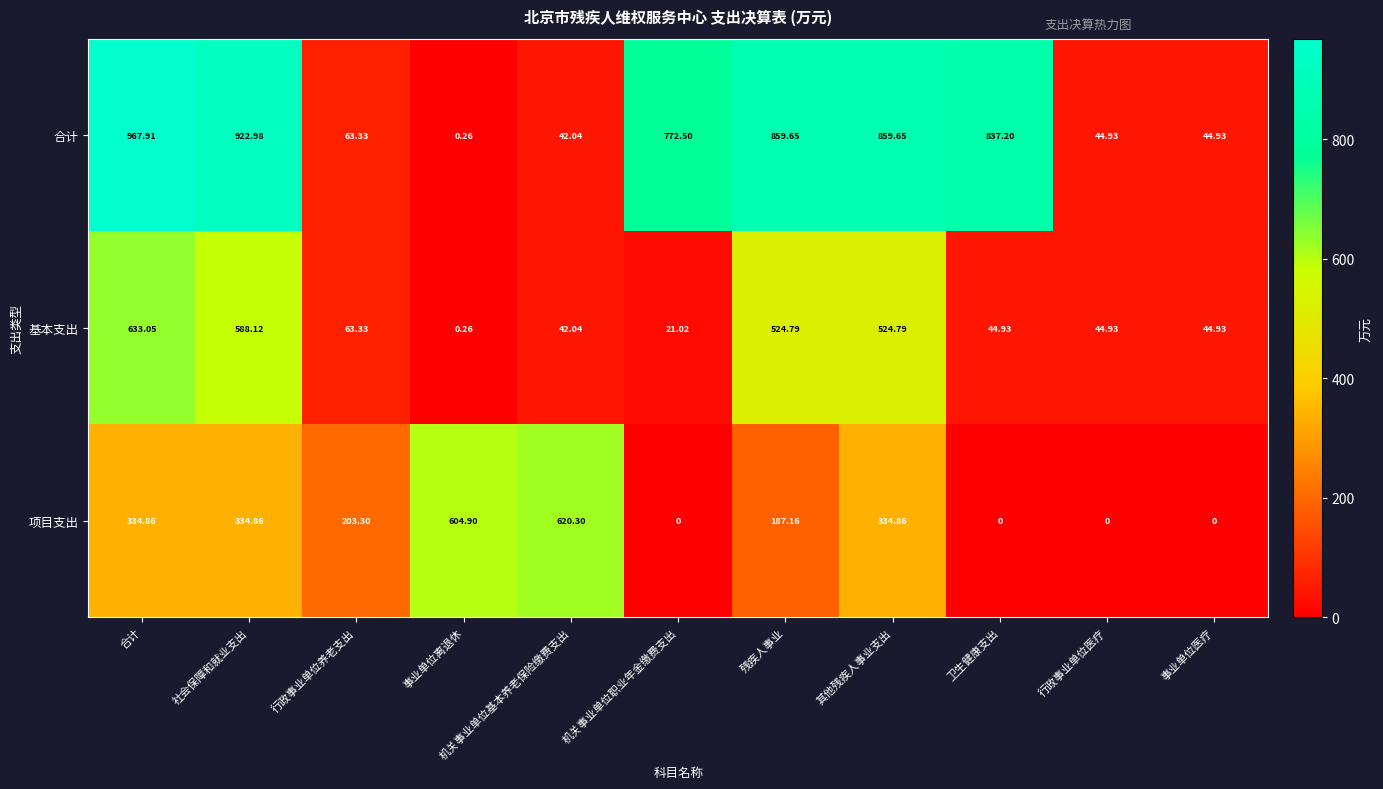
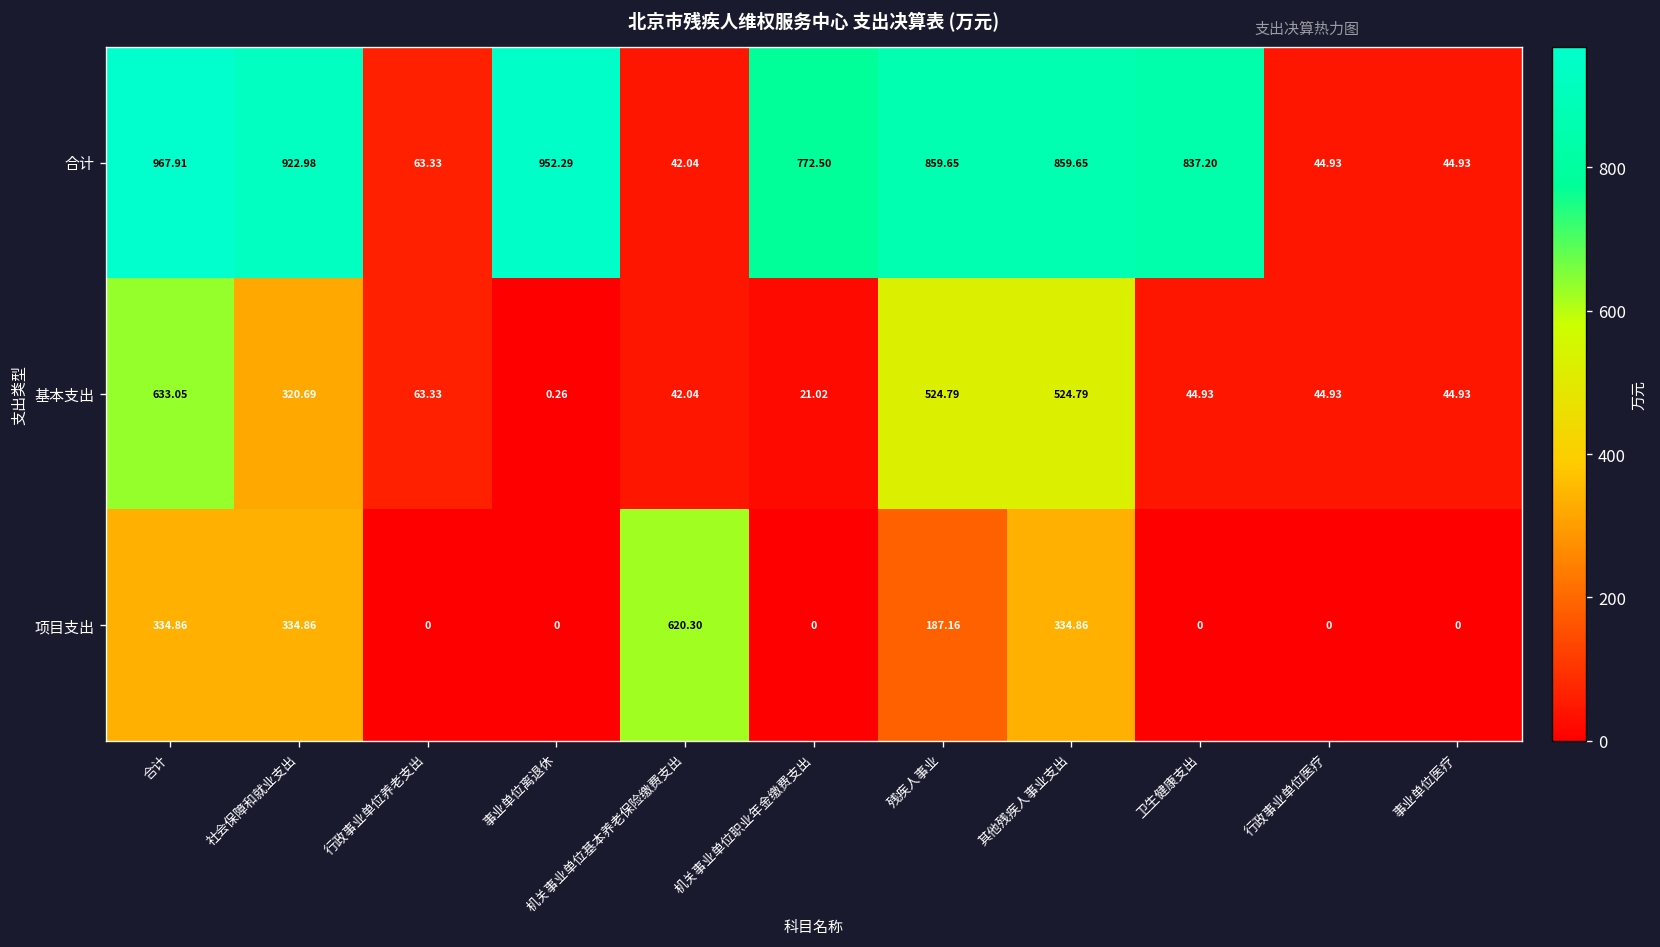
合计, 事业单位离退休: 0.26 -> 952.29
基本支出, 社会保障和就业支出: 588.12 -> 320.69
项目支出, 行政事业单位养老支出: 203.30 -> 0
项目支出, 事业单位离退休: 604.90 -> 0
